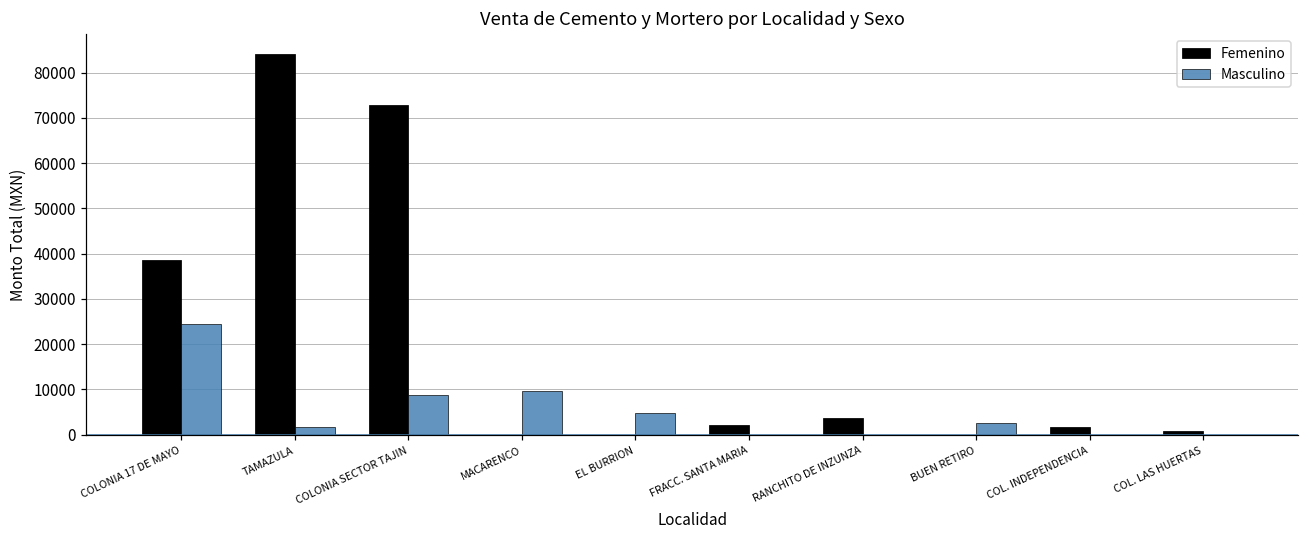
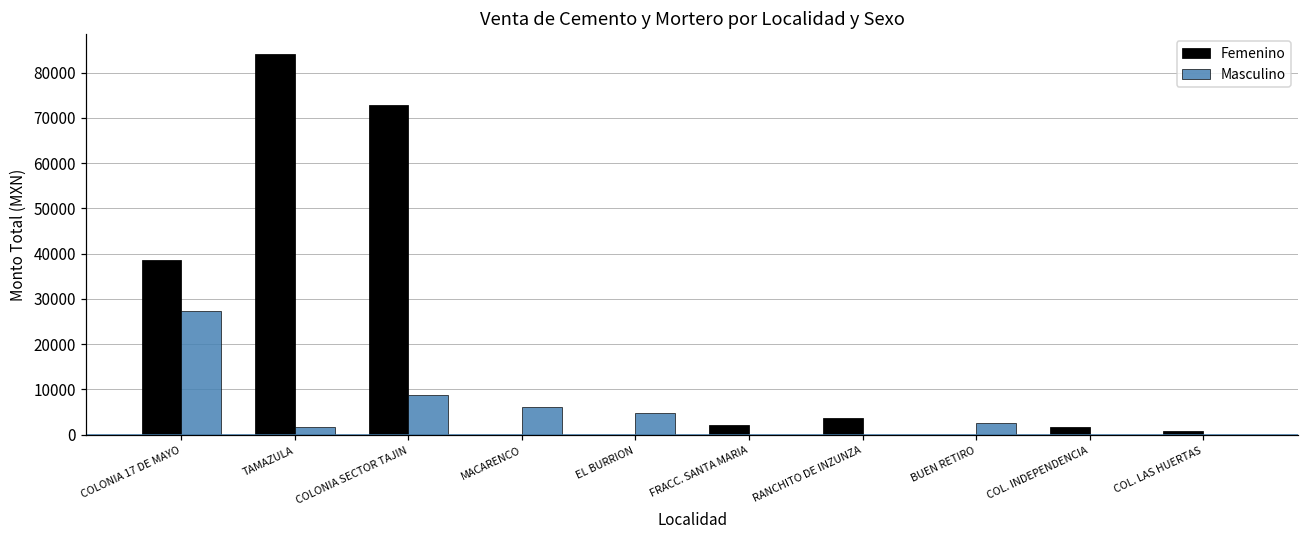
Masculino, COLONIA 17 DE MAYO: 25000 -> 27000
Masculino, MACARENCO: 10000 -> 6000
